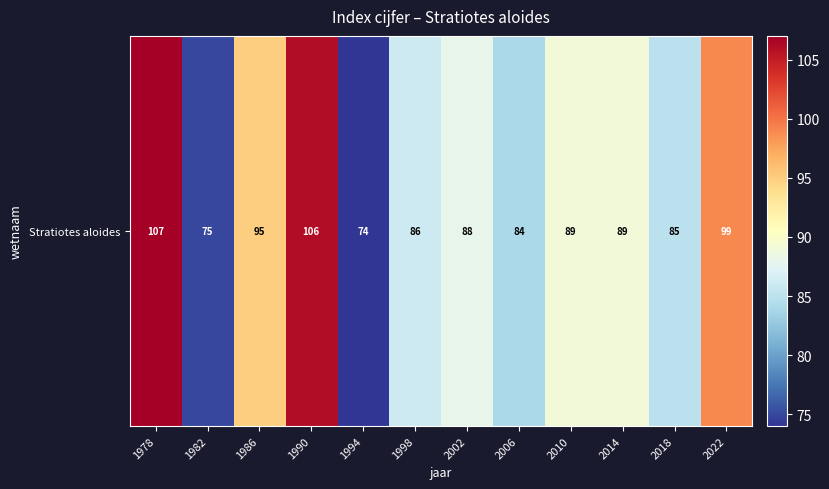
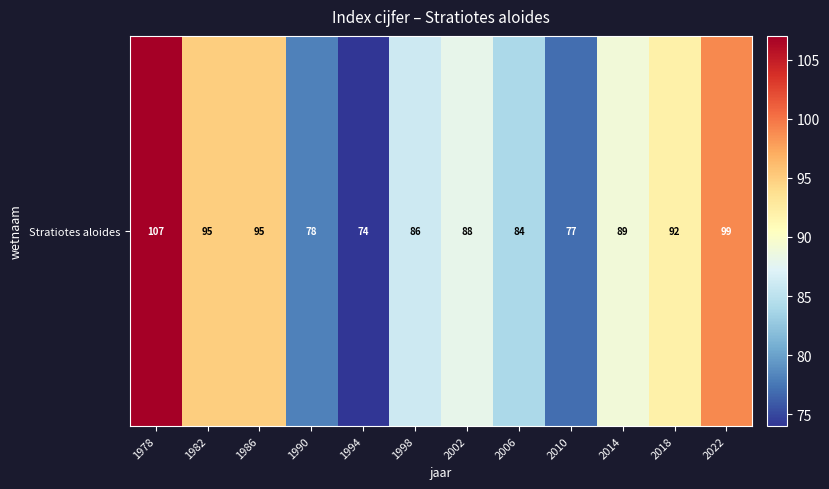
Stratiotes aloides, 1982: 75 -> 95
Stratiotes aloides, 1990: 106 -> 78
Stratiotes aloides, 2010: 89 -> 77
Stratiotes aloides, 2018: 85 -> 92
